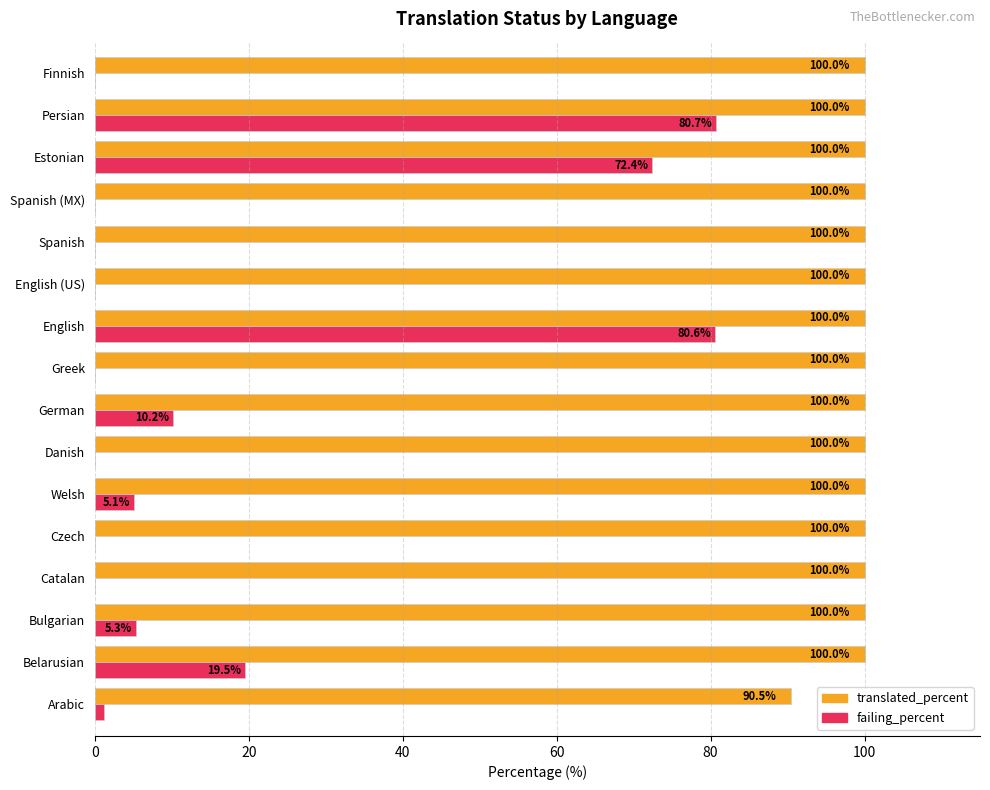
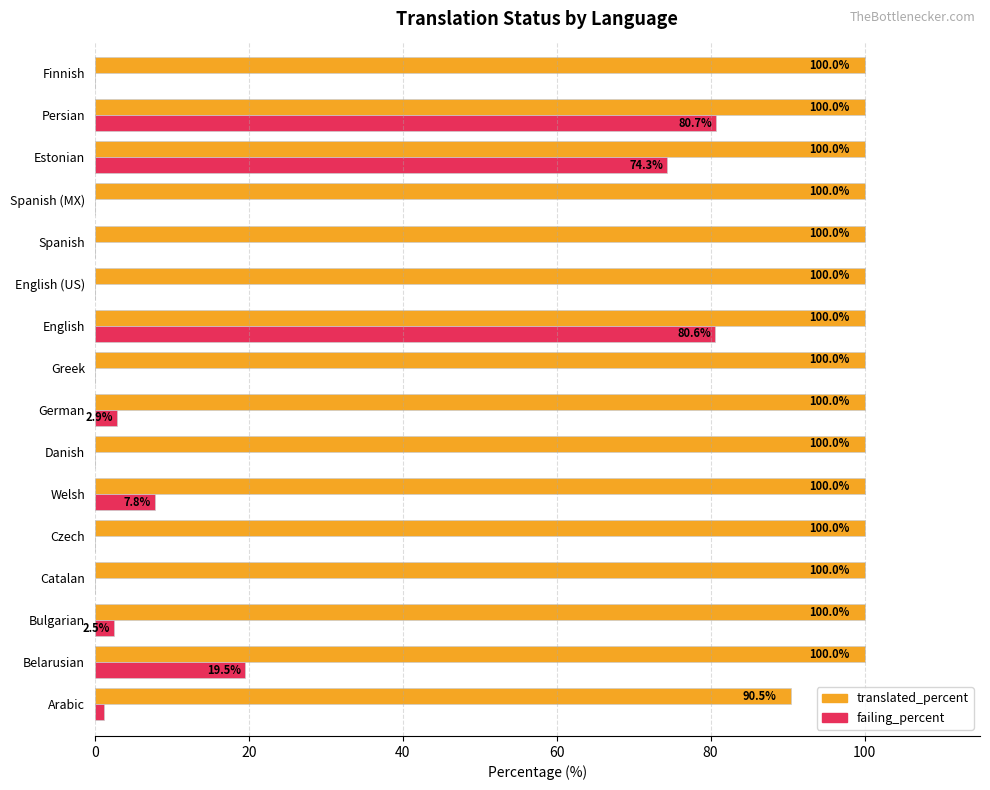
failing_percent, Estonian: 72.4% -> 74.3%
failing_percent, German: 10.2% -> 2.9%
failing_percent, Welsh: 5.1% -> 7.8%
failing_percent, Bulgarian: 5.3% -> 2.5%
